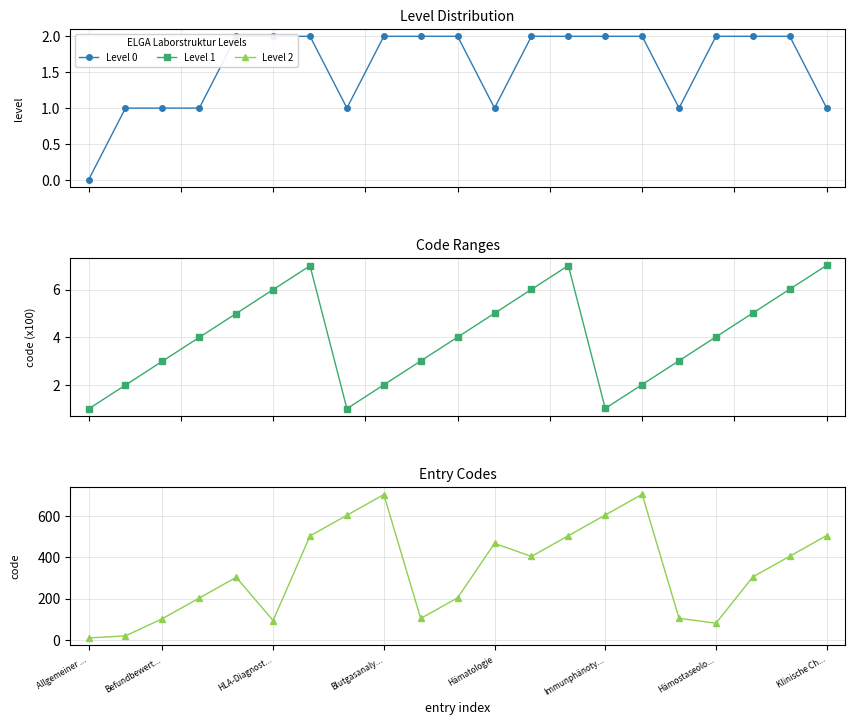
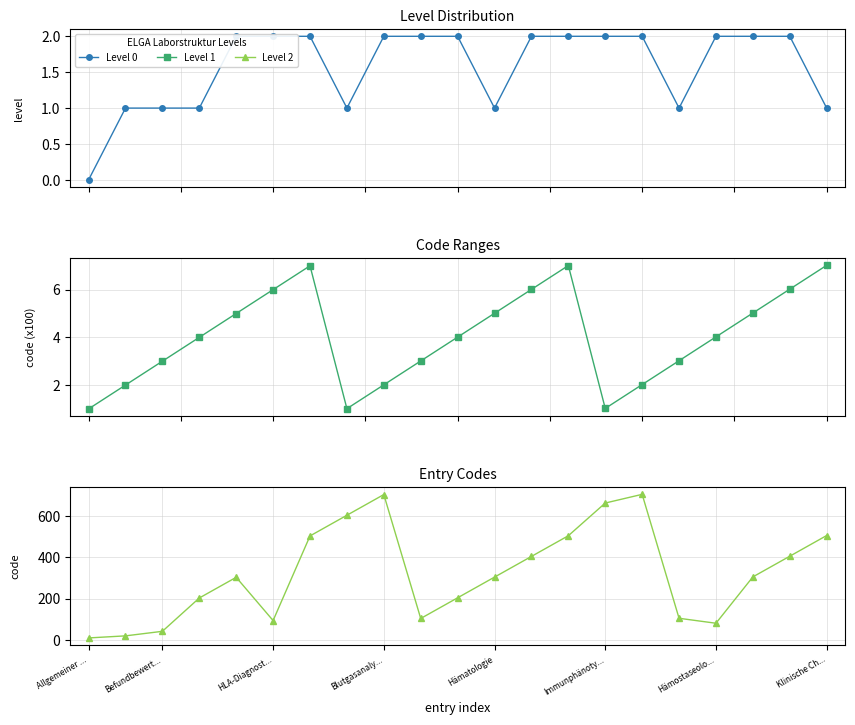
Entry Codes, Befundbewert...: 100 -> 40
Entry Codes, Hämatologie: 470 -> 300
Entry Codes, Immunphänoty...: 600 -> 660
